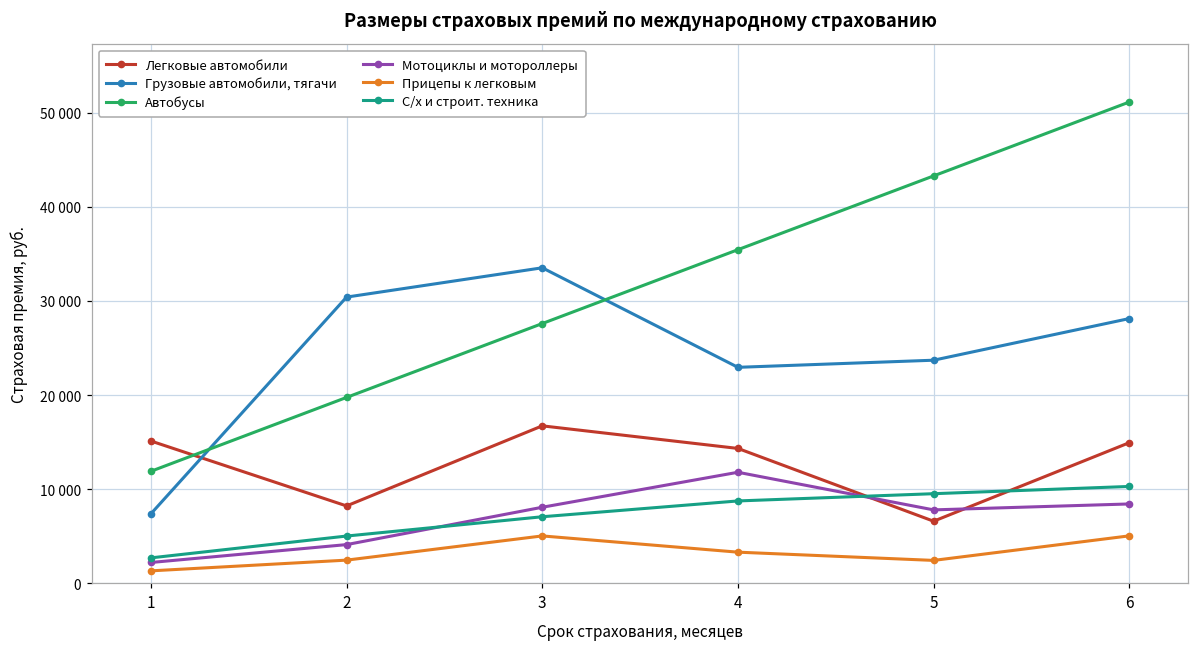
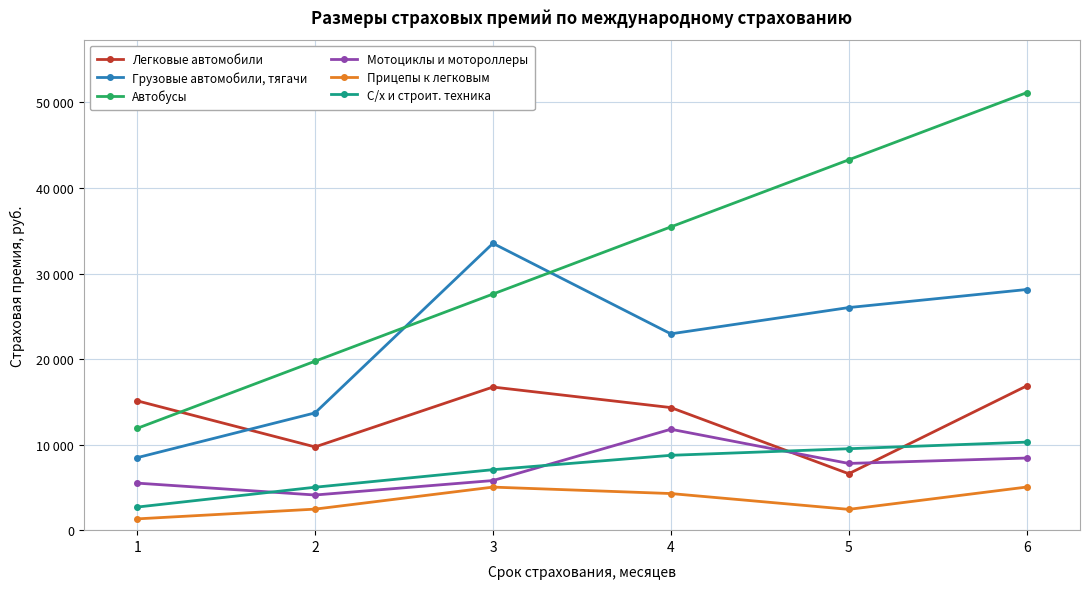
Грузовые автомобили, тягачи, 1: 7000 -> 8000
Мотоциклы и мотороллеры, 1: 2000 -> 5000
Легковые автомобили, 2: 8000 -> 10000
Грузовые автомобили, тягачи, 2: 30000 -> 14000
Мотоциклы и мотороллеры, 3: 8000 -> 6000
Прицепы к легковым, 4: 3000 -> 4000
Грузовые автомобили, тягачи, 5: 24000 -> 26000
Легковые автомобили, 6: 15000 -> 17000
